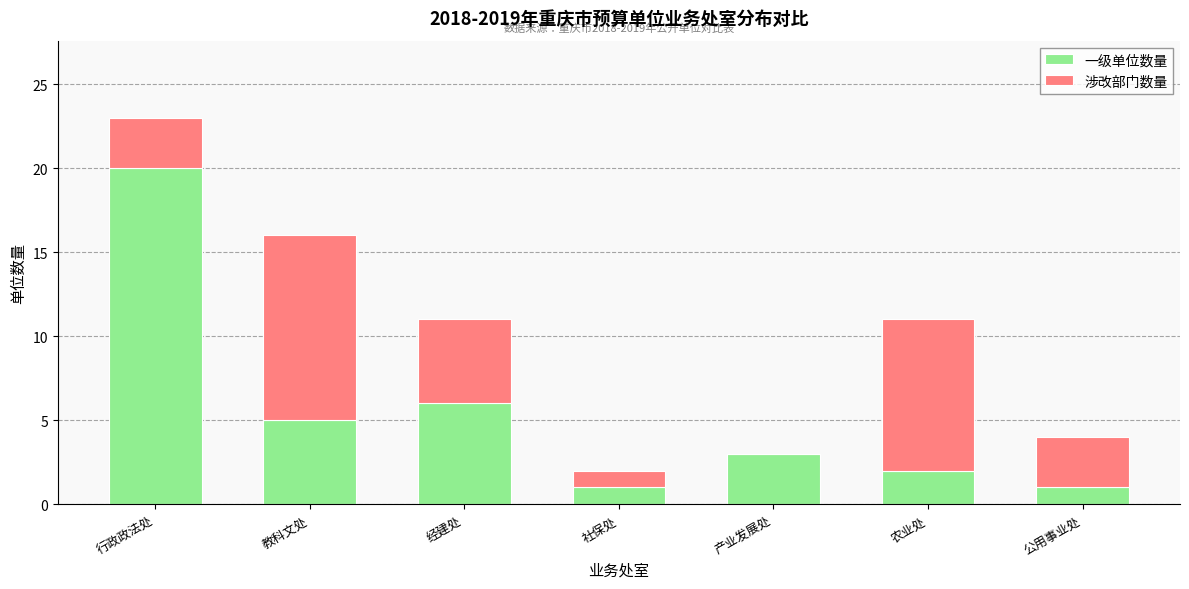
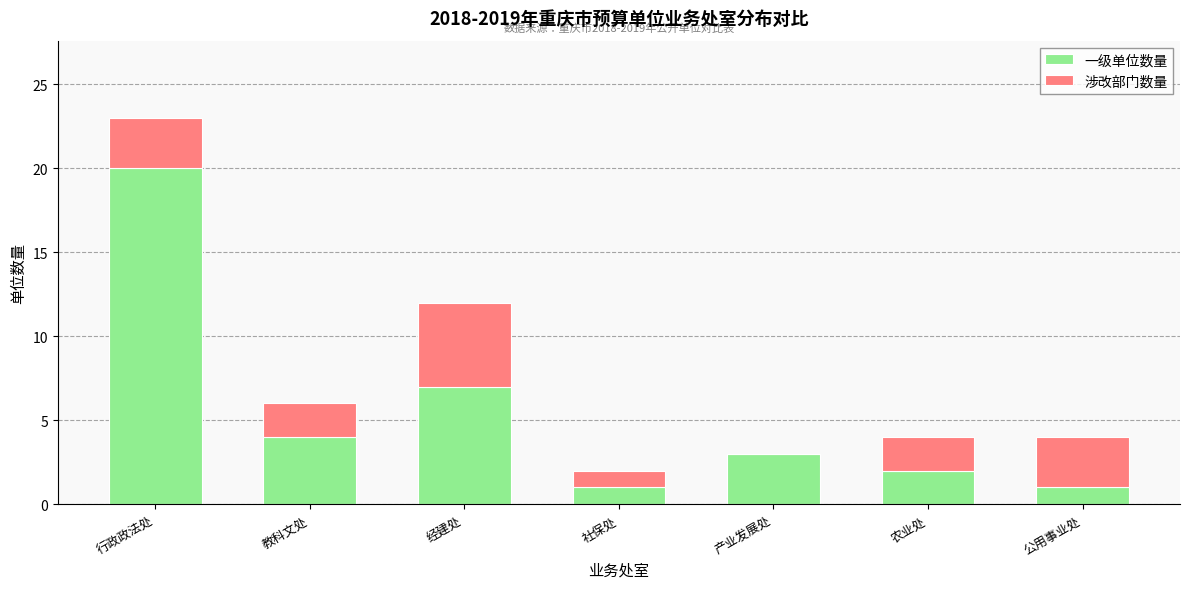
一级单位数量, 教科文处: 5 -> 4
涉改部门数量, 教科文处: 11 -> 2
一级单位数量, 经建处: 6 -> 7
涉改部门数量, 农业处: 9 -> 2
